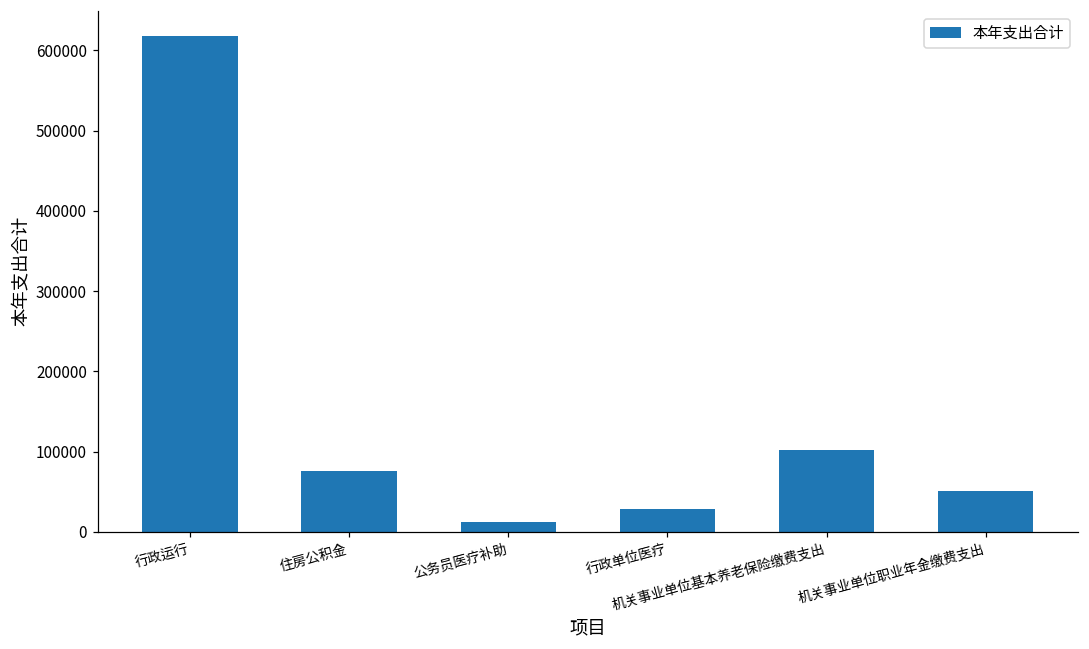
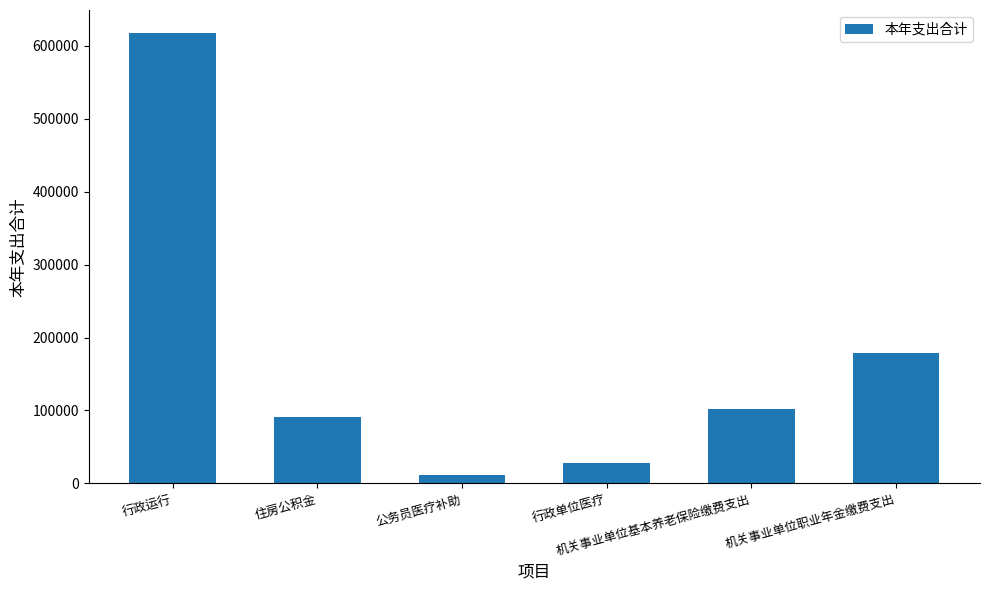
住房公积金: 80000 -> 90000
机关事业单位职业年金缴费支出: 50000 -> 180000
